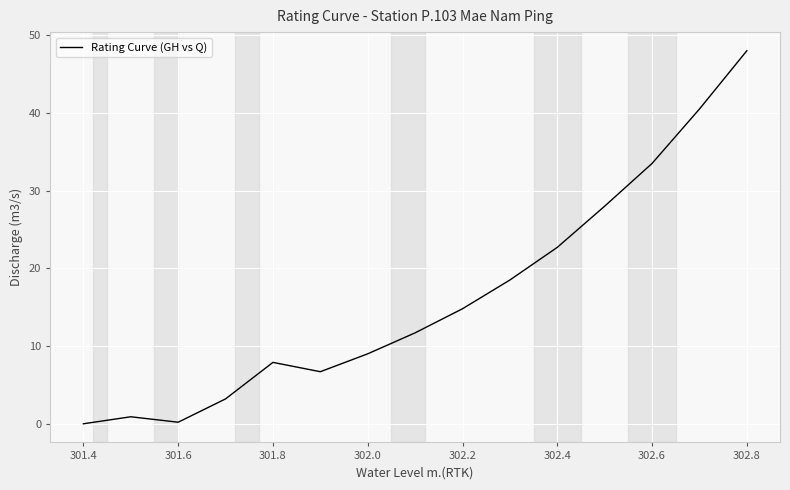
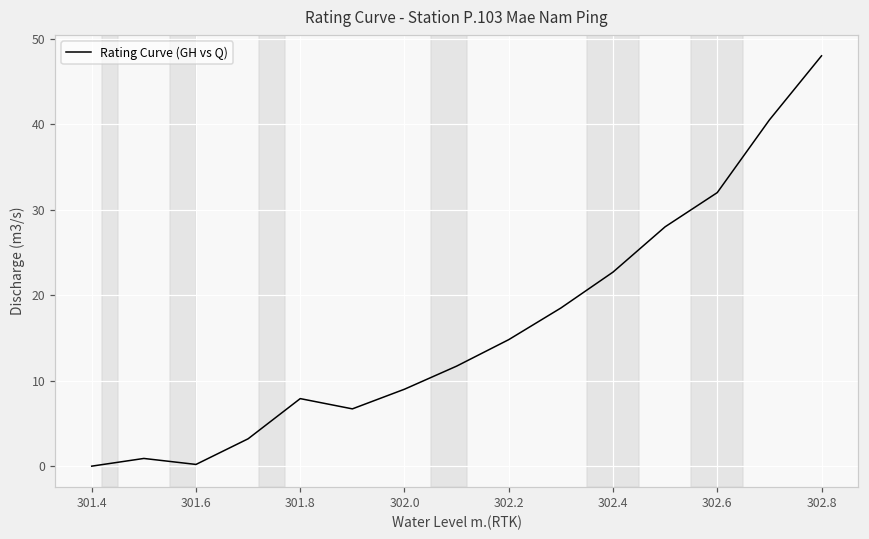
302.6: 34 -> 32
